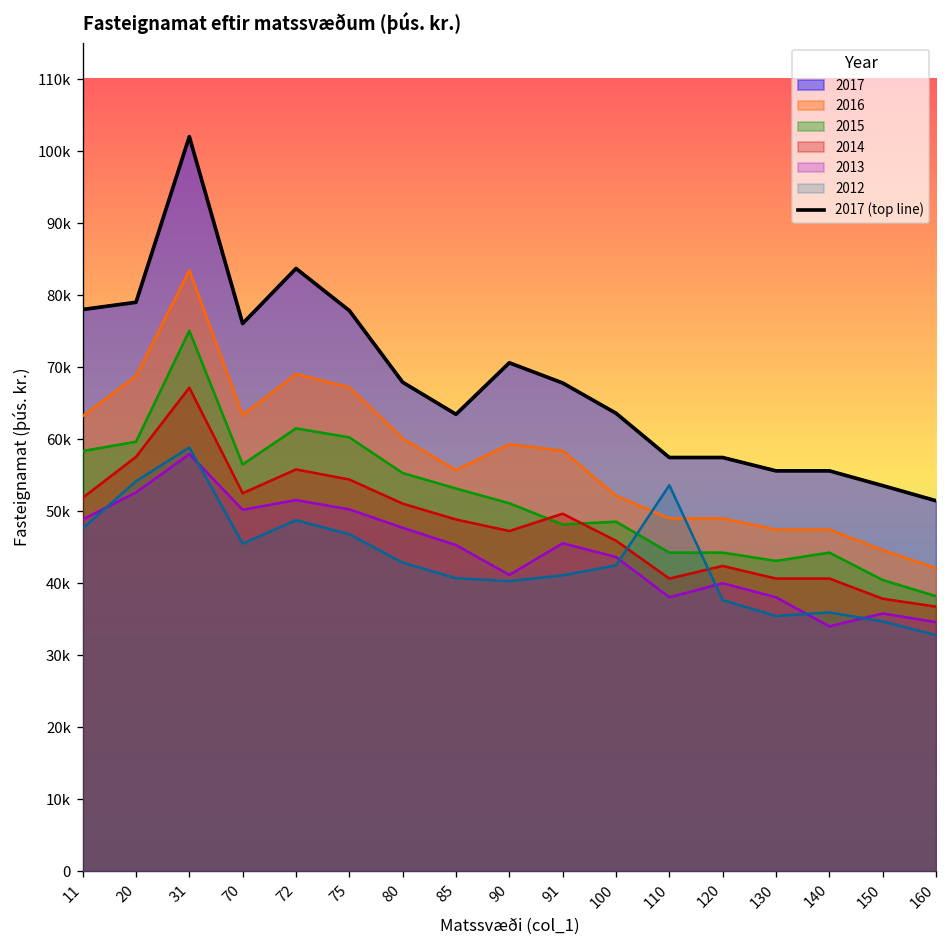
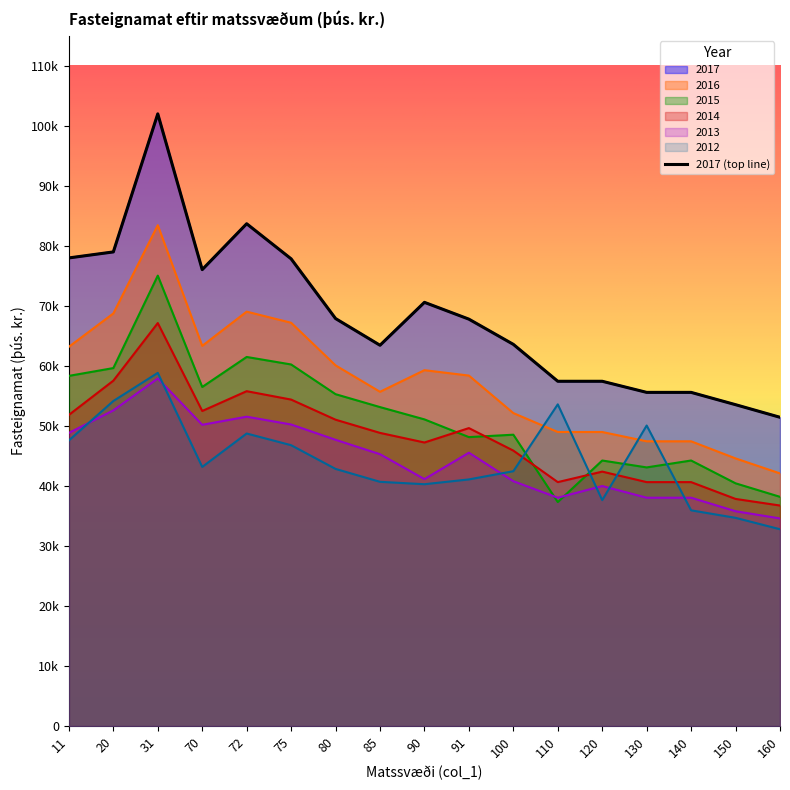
2012, 70: 46000 -> 43000
2013, 100: 44000 -> 41000
2015, 110: 44000 -> 37000
2012, 130: 35000 -> 50000
2013, 140: 34000 -> 38000
